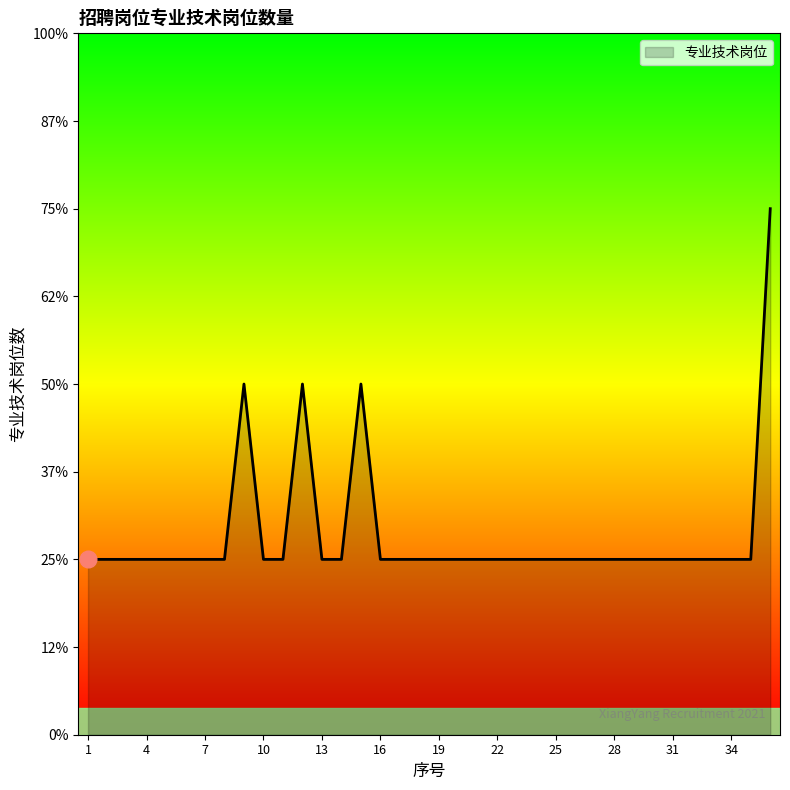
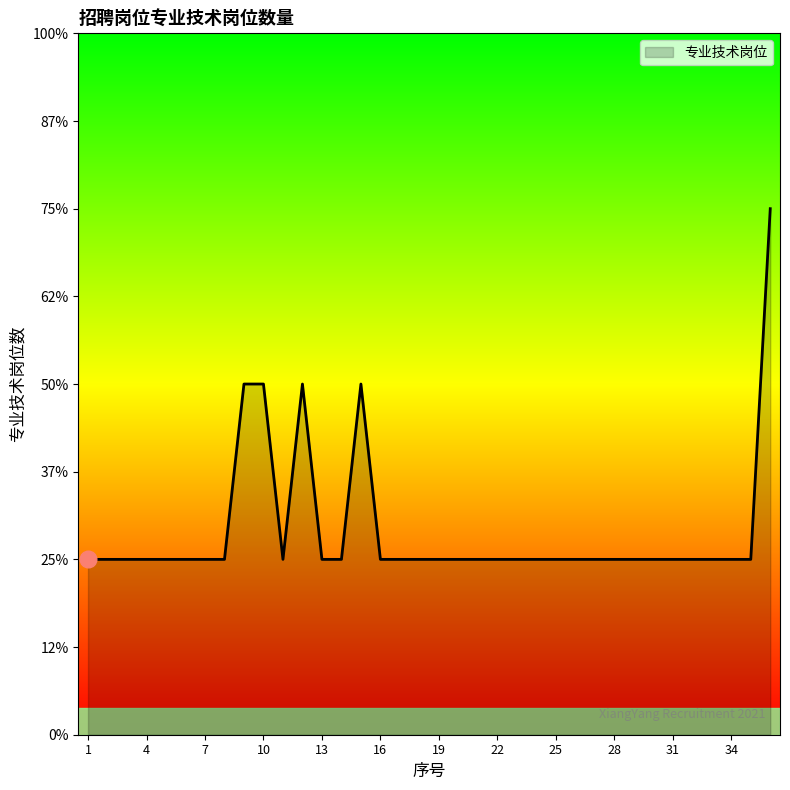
专业技术岗位, 10: 25% -> 50%
